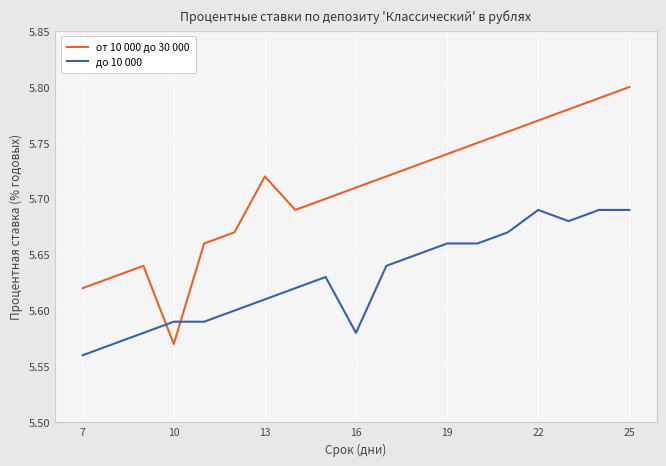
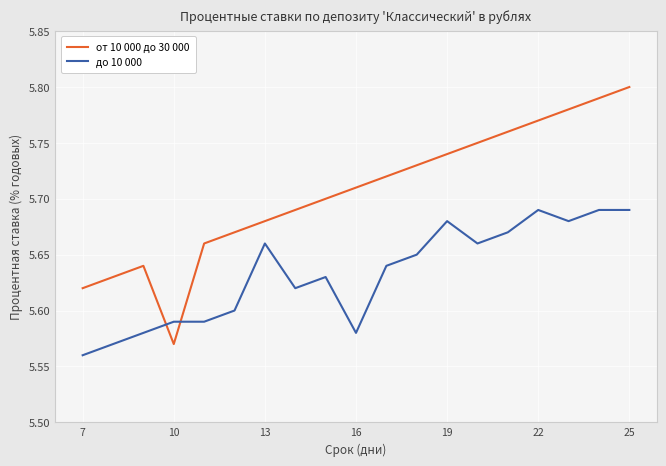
от 10 000 до 30 000, 13: 5.72 -> 5.68
до 10 000, 13: 5.61 -> 5.66
до 10 000, 19: 5.66 -> 5.68
